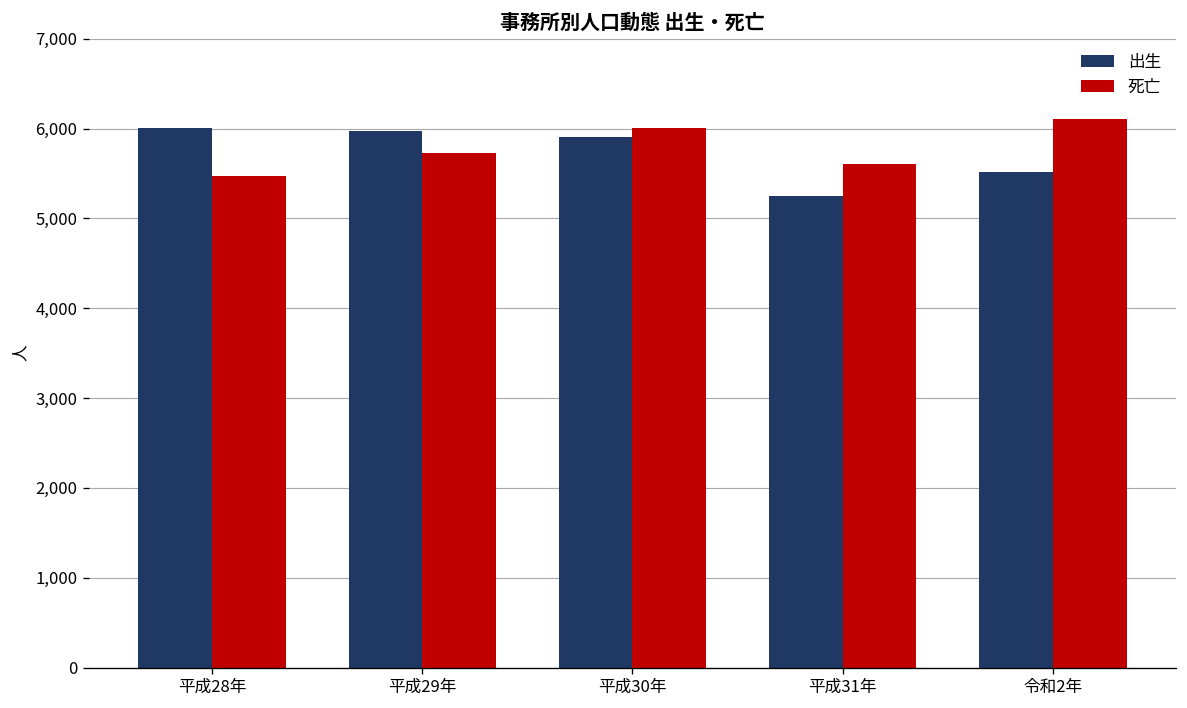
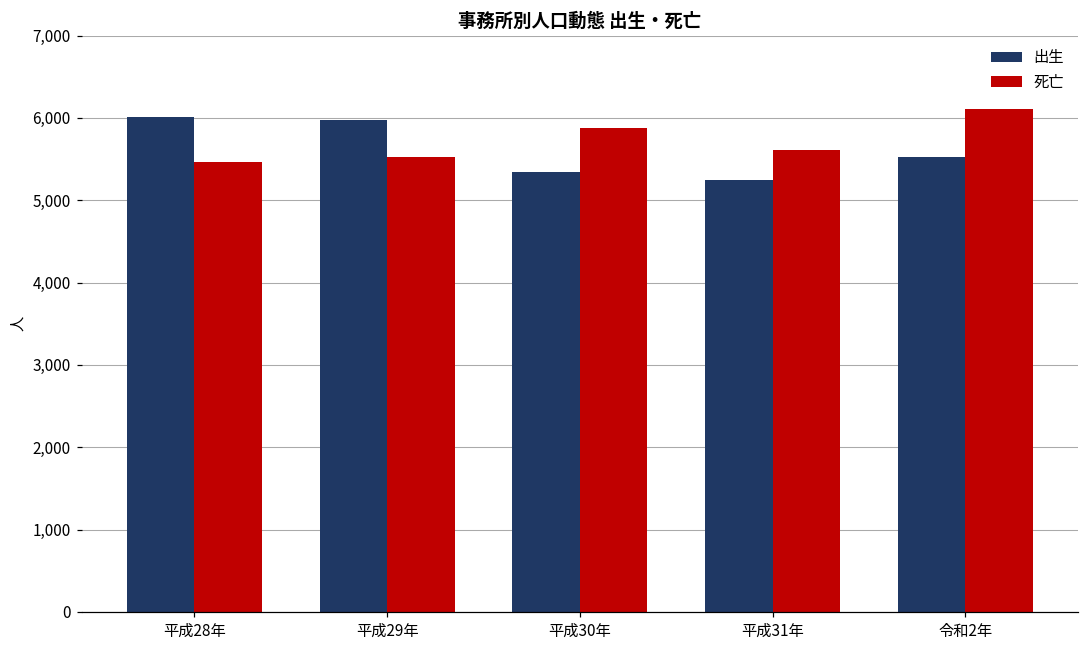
死亡, 平成29年: 5,700 -> 5,500
出生, 平成30年: 5,900 -> 5,300
死亡, 平成30年: 6,000 -> 5,900
